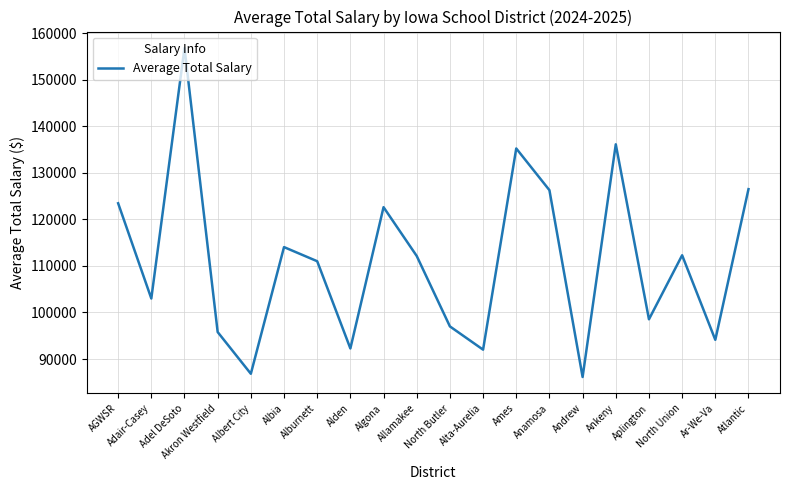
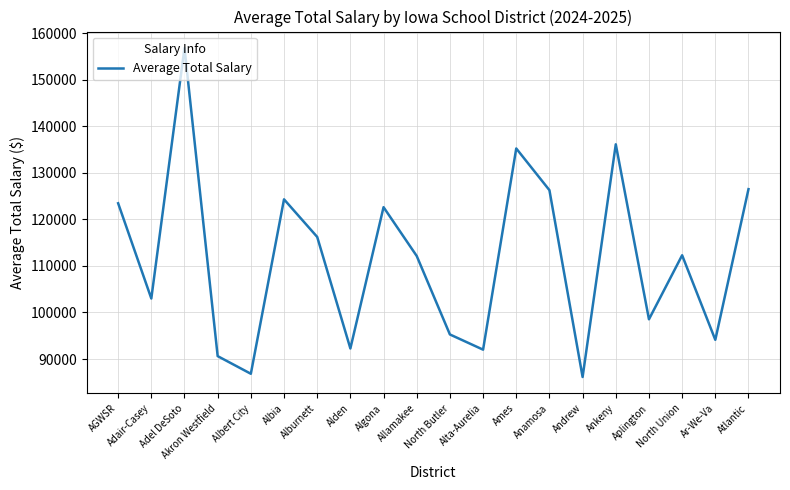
Akron Westfield: 96000 -> 91000
Albia: 114000 -> 124000
Alburnett: 111000 -> 116000
North Butler: 97000 -> 95000
